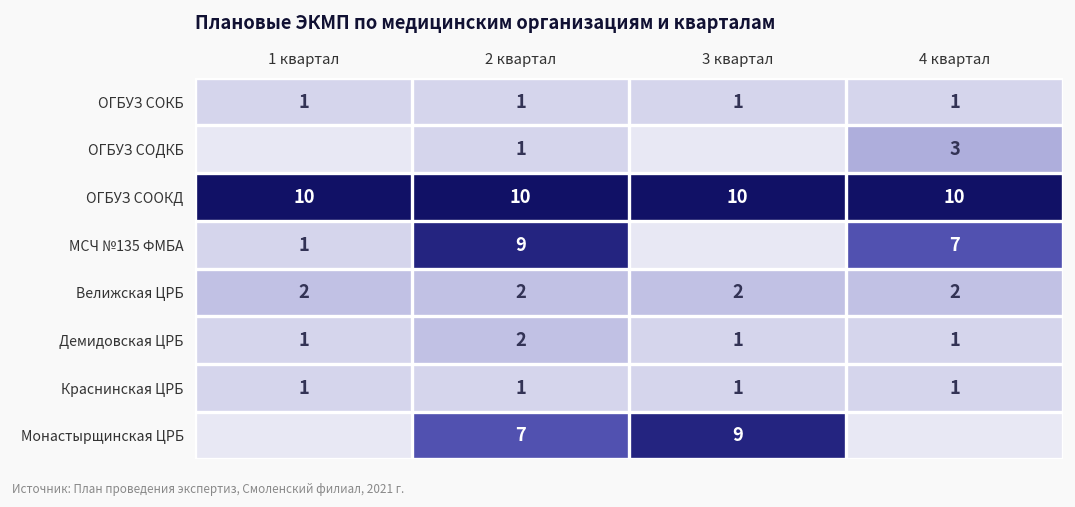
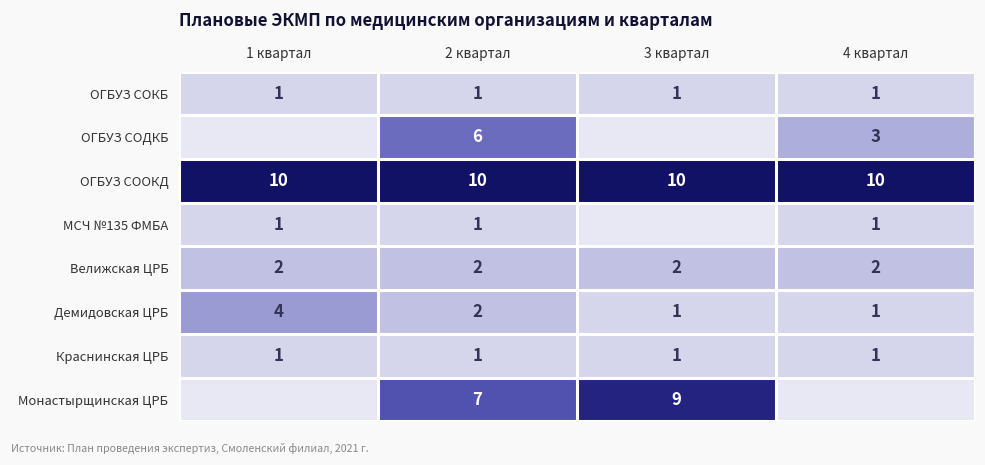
ОГБУЗ СОДКБ, 2 квартал: 1 -> 6
МСЧ №135 ФМБА, 2 квартал: 9 -> 1
МСЧ №135 ФМБА, 4 квартал: 7 -> 1
Демидовская ЦРБ, 1 квартал: 1 -> 4
